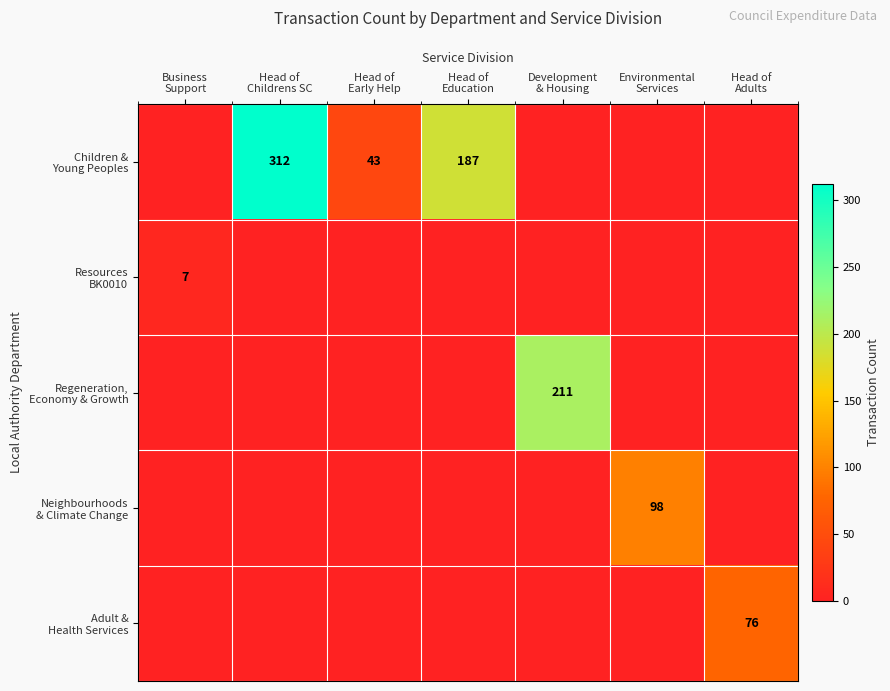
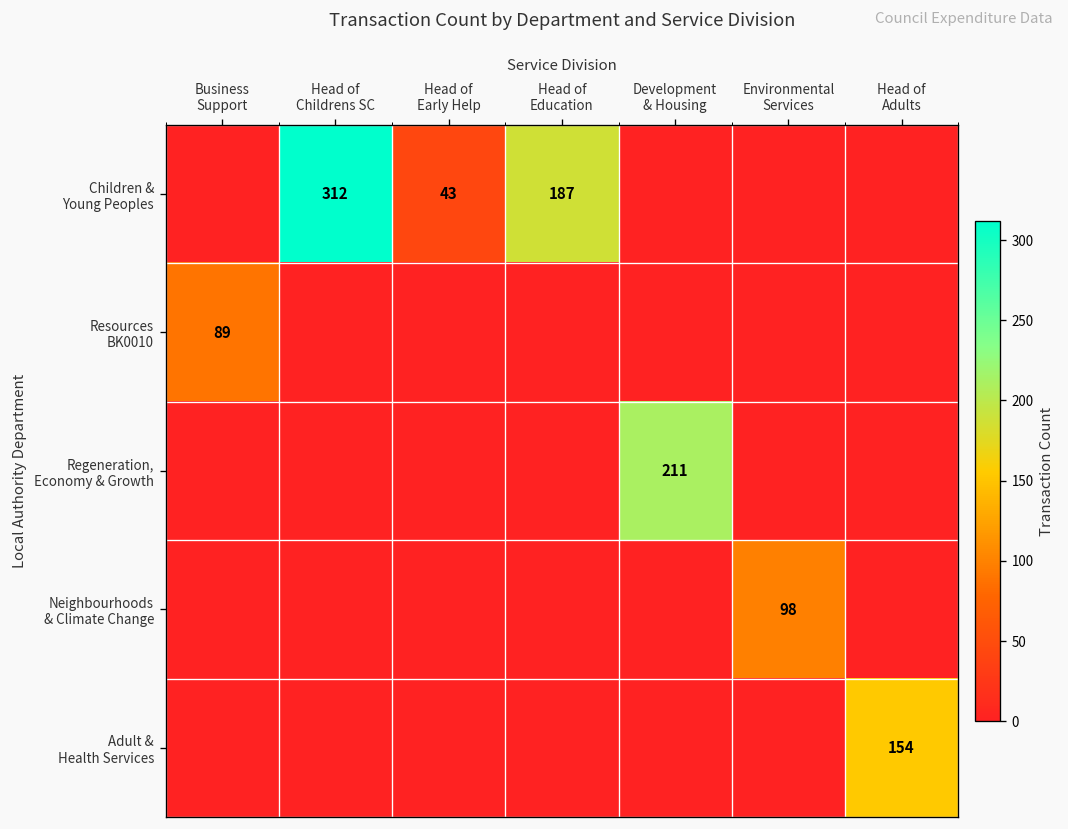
Resources BK0010, Business Support: 7 -> 89
Adult & Health Services, Head of Adults: 76 -> 154
